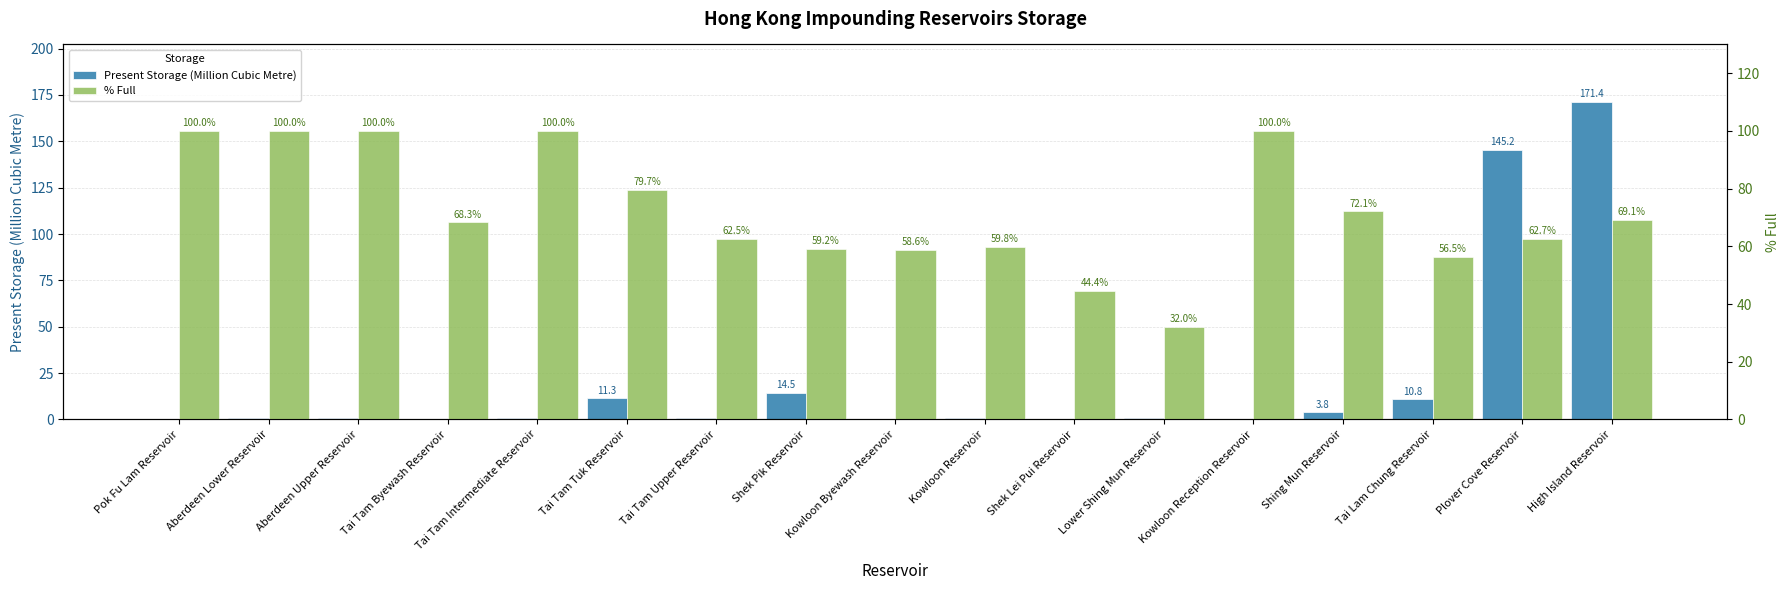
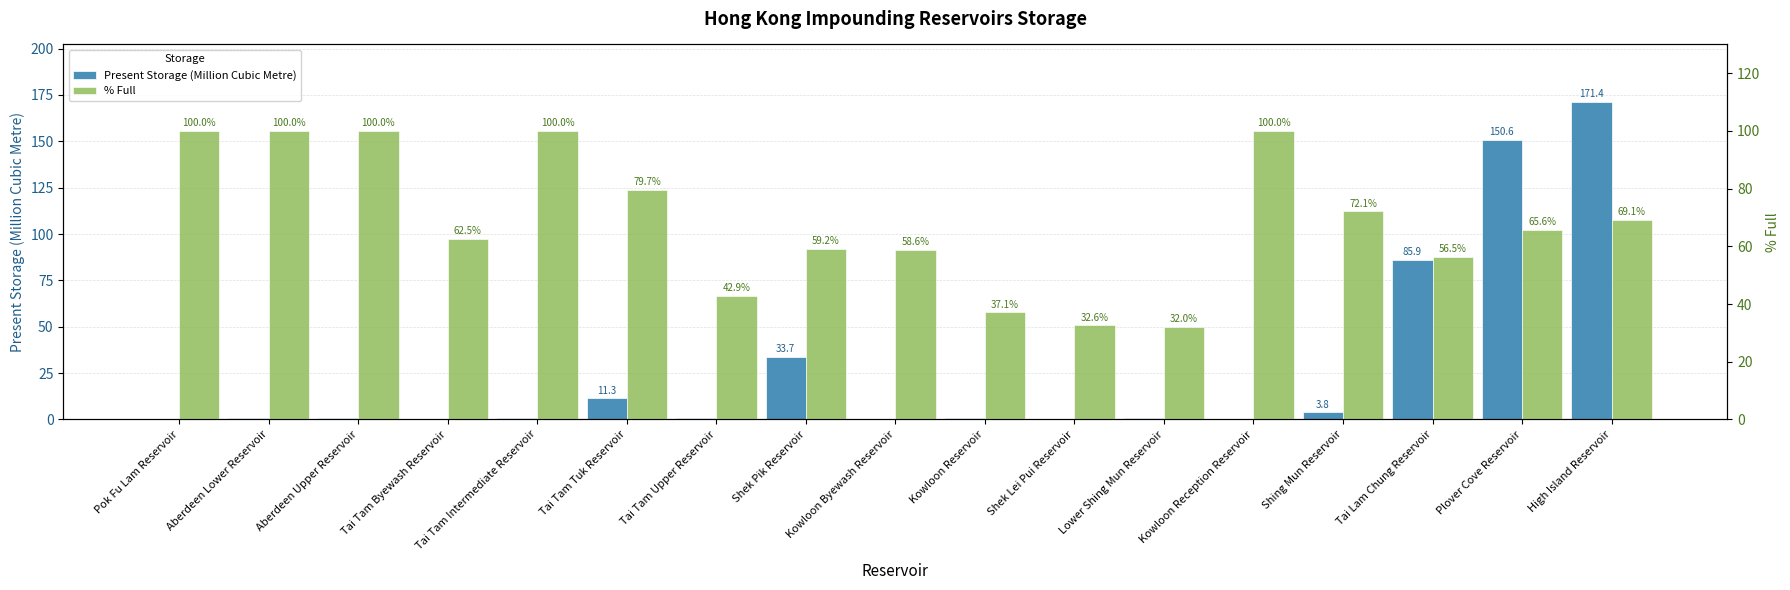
Present Storage (Million Cubic Metre), Shek Pik Reservoir: 14.5 -> 33.7
Present Storage (Million Cubic Metre), Tai Lam Chung Reservoir: 10.8 -> 85.9
Present Storage (Million Cubic Metre), Plover Cove Reservoir: 145.2 -> 150.6
% Full, Tai Tam Byewash Reservoir: 68.3% -> 62.5%
% Full, Tai Tam Upper Reservoir: 62.5% -> 42.9%
% Full, Kowloon Reservoir: 59.8% -> 37.1%
% Full, Shek Lei Pui Reservoir: 44.4% -> 32.6%
% Full, Plover Cove Reservoir: 62.7% -> 65.6%
